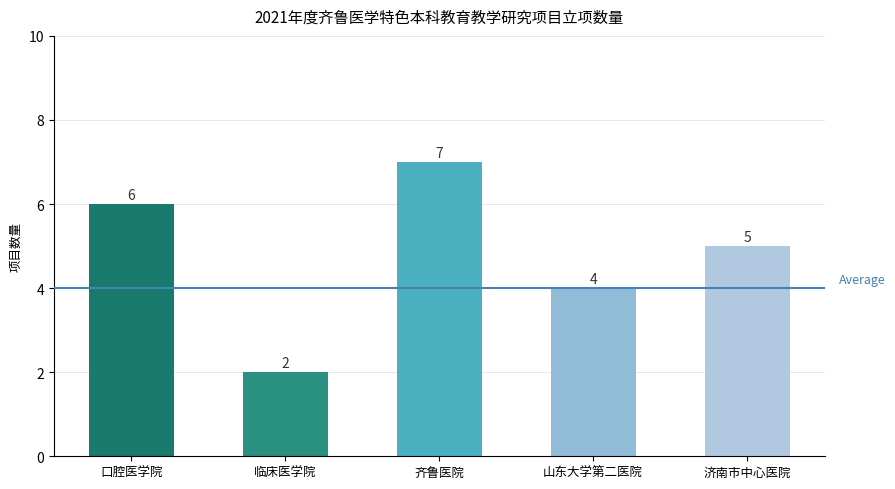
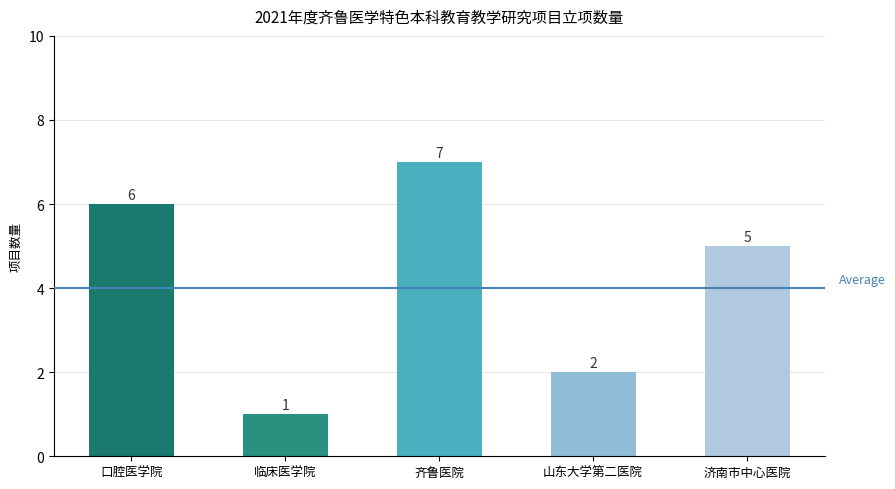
临床医学院: 2 -> 1
山东大学第二医院: 4 -> 2
